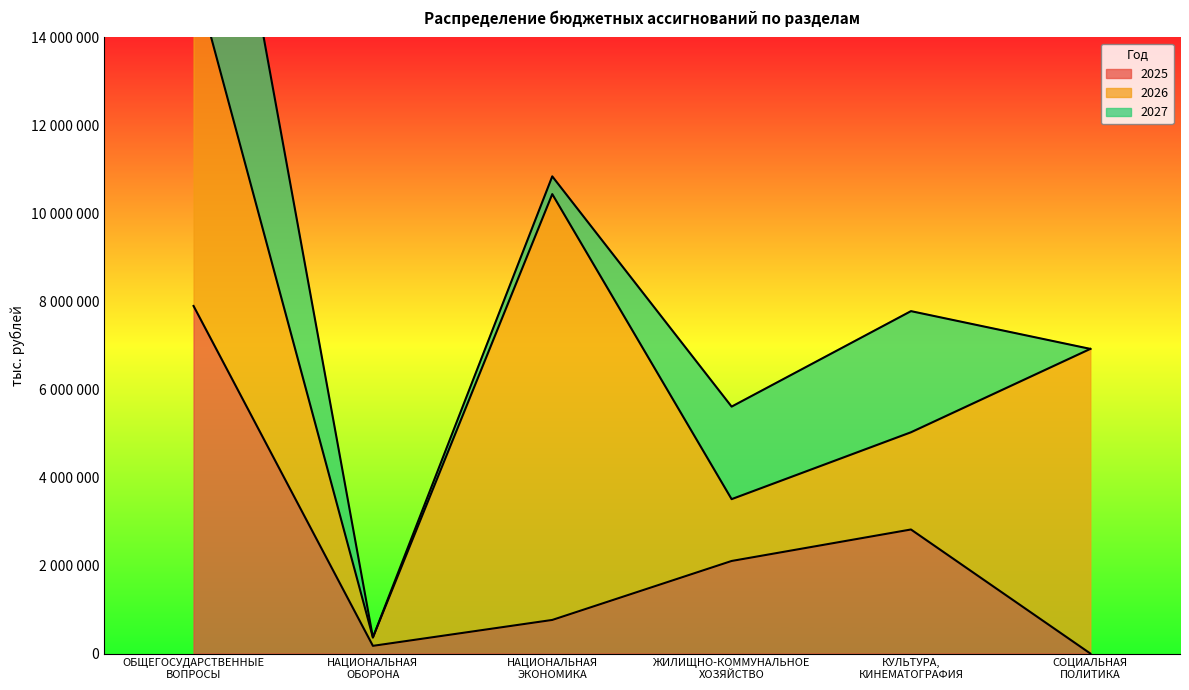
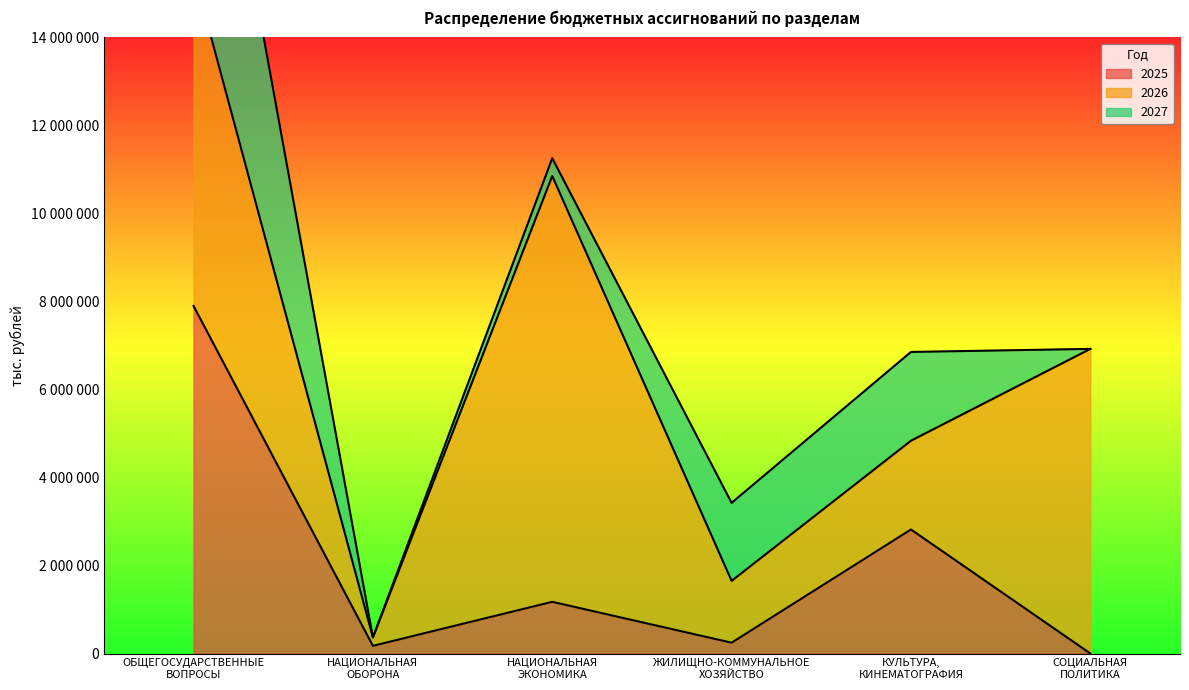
2025, НАЦИОНАЛЬНАЯ ЭКОНОМИКА: 800000 -> 1200000
2025, ЖИЛИЩНО-КОММУНАЛЬНОЕ ХОЗЯЙСТВО: 2100000 -> 200000
2027, ЖИЛИЩНО-КОММУНАЛЬНОЕ ХОЗЯЙСТВО: 2100000 -> 1800000
2026, КУЛЬТУРА, КИНЕМАТОГРАФИЯ: 2200000 -> 2000000
2027, КУЛЬТУРА, КИНЕМАТОГРАФИЯ: 2800000 -> 2000000
